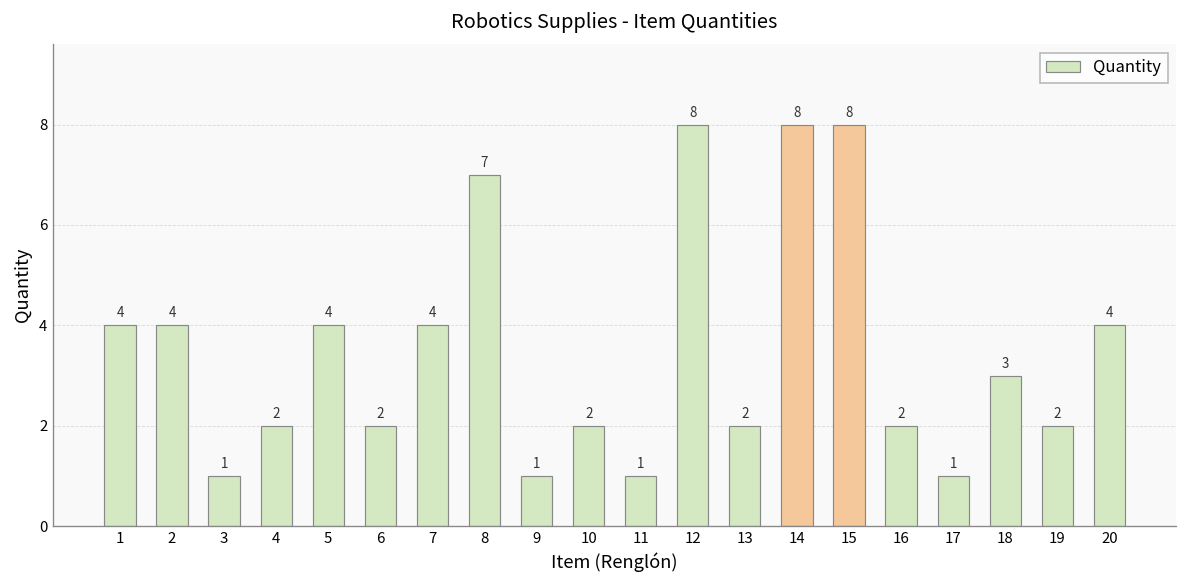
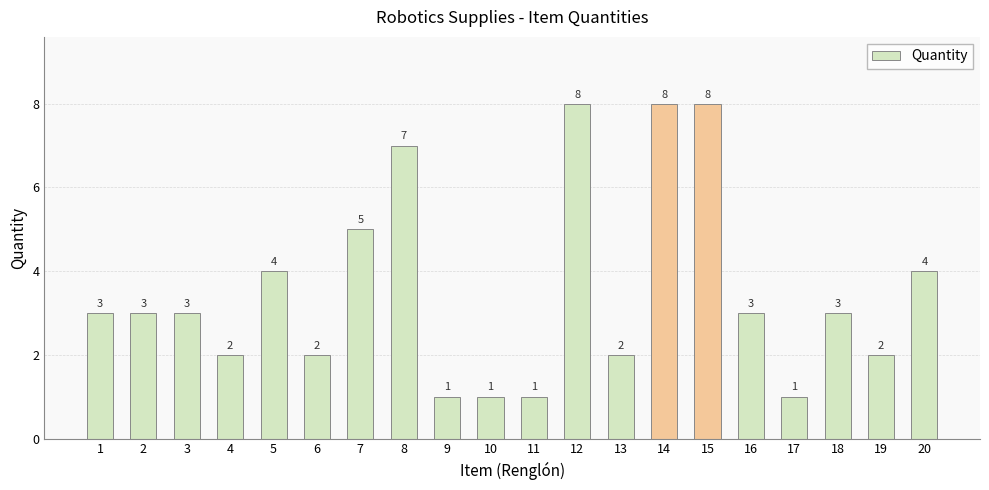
1: 4 -> 3
2: 4 -> 3
3: 1 -> 3
7: 4 -> 5
10: 2 -> 1
16: 2 -> 3
